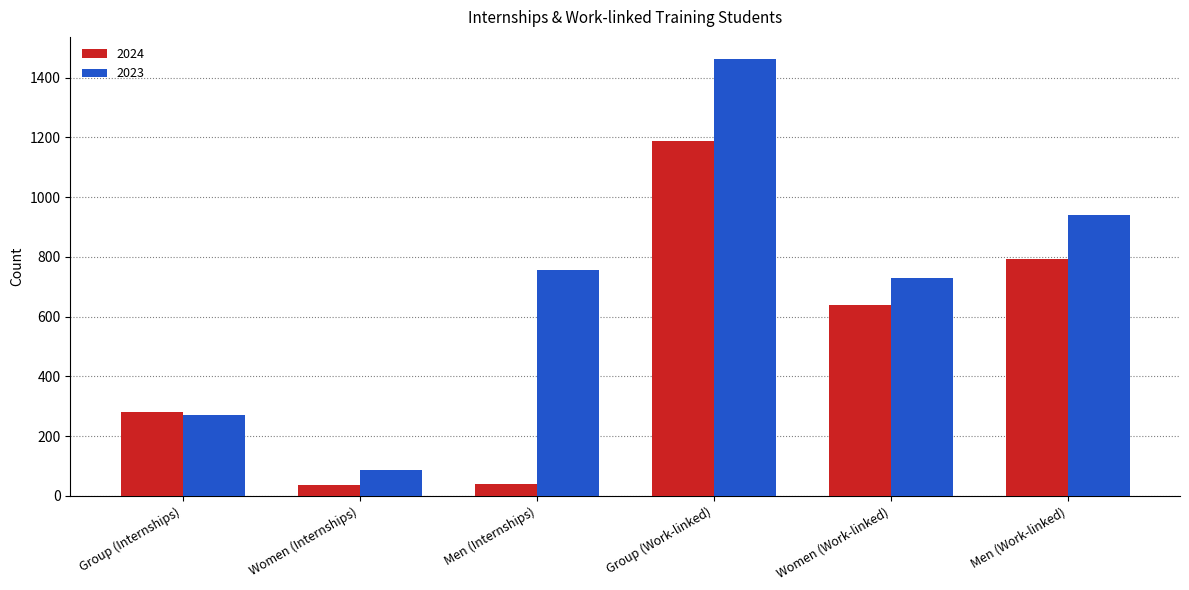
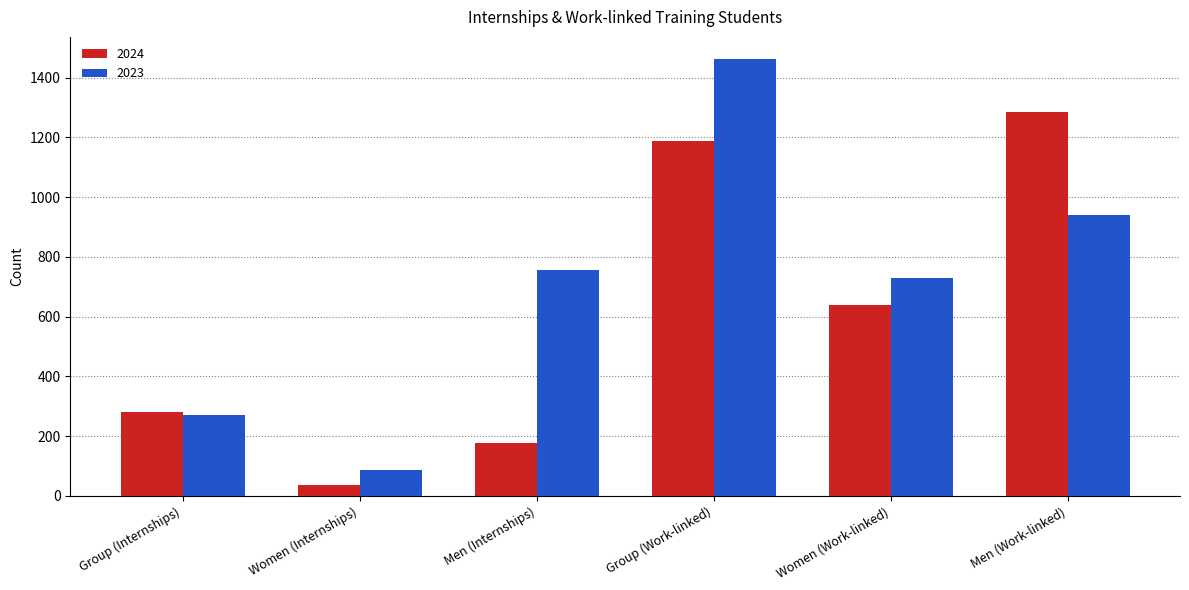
2024, Men (Internships): 40 -> 180
2024, Men (Work-linked): 790 -> 1290
